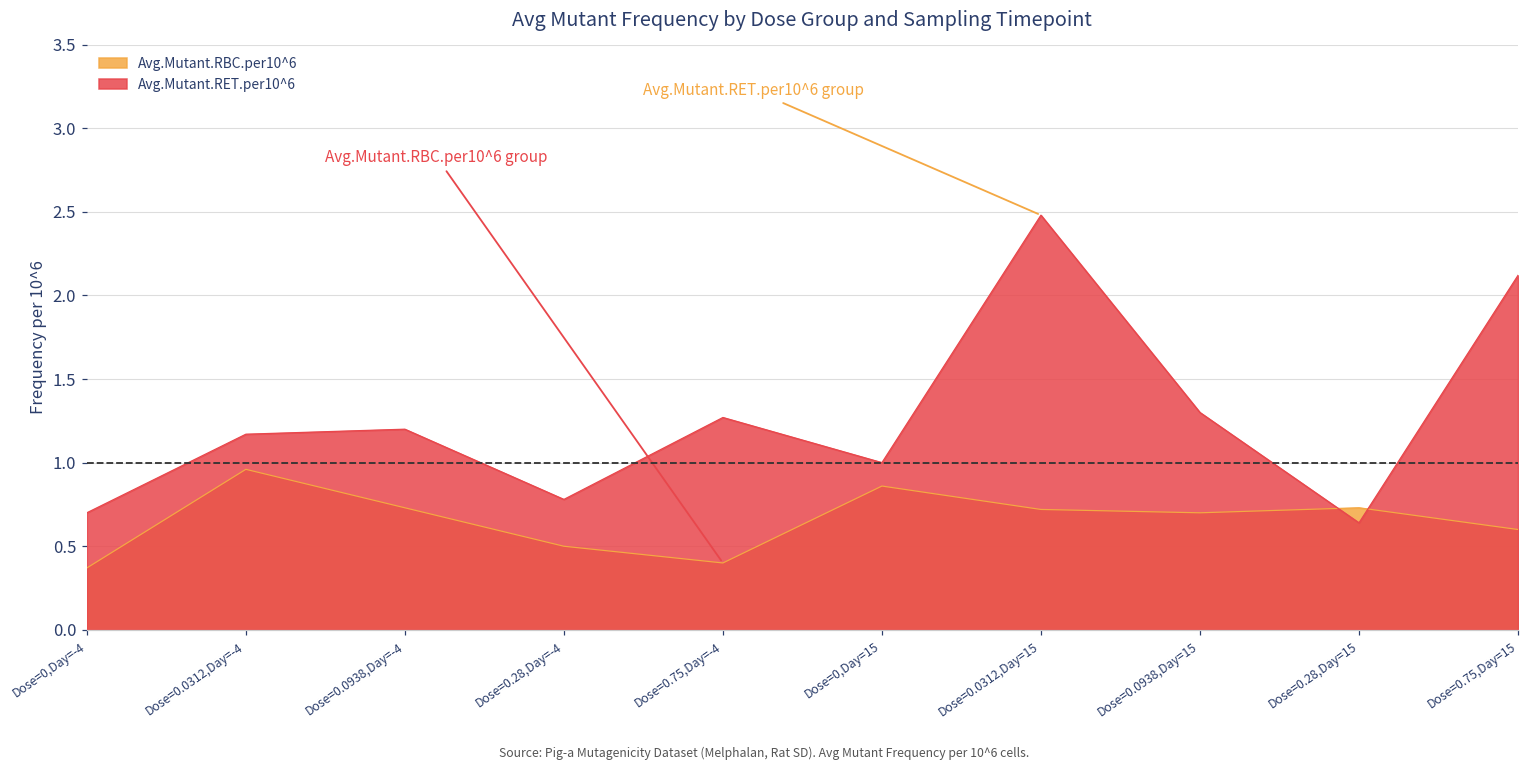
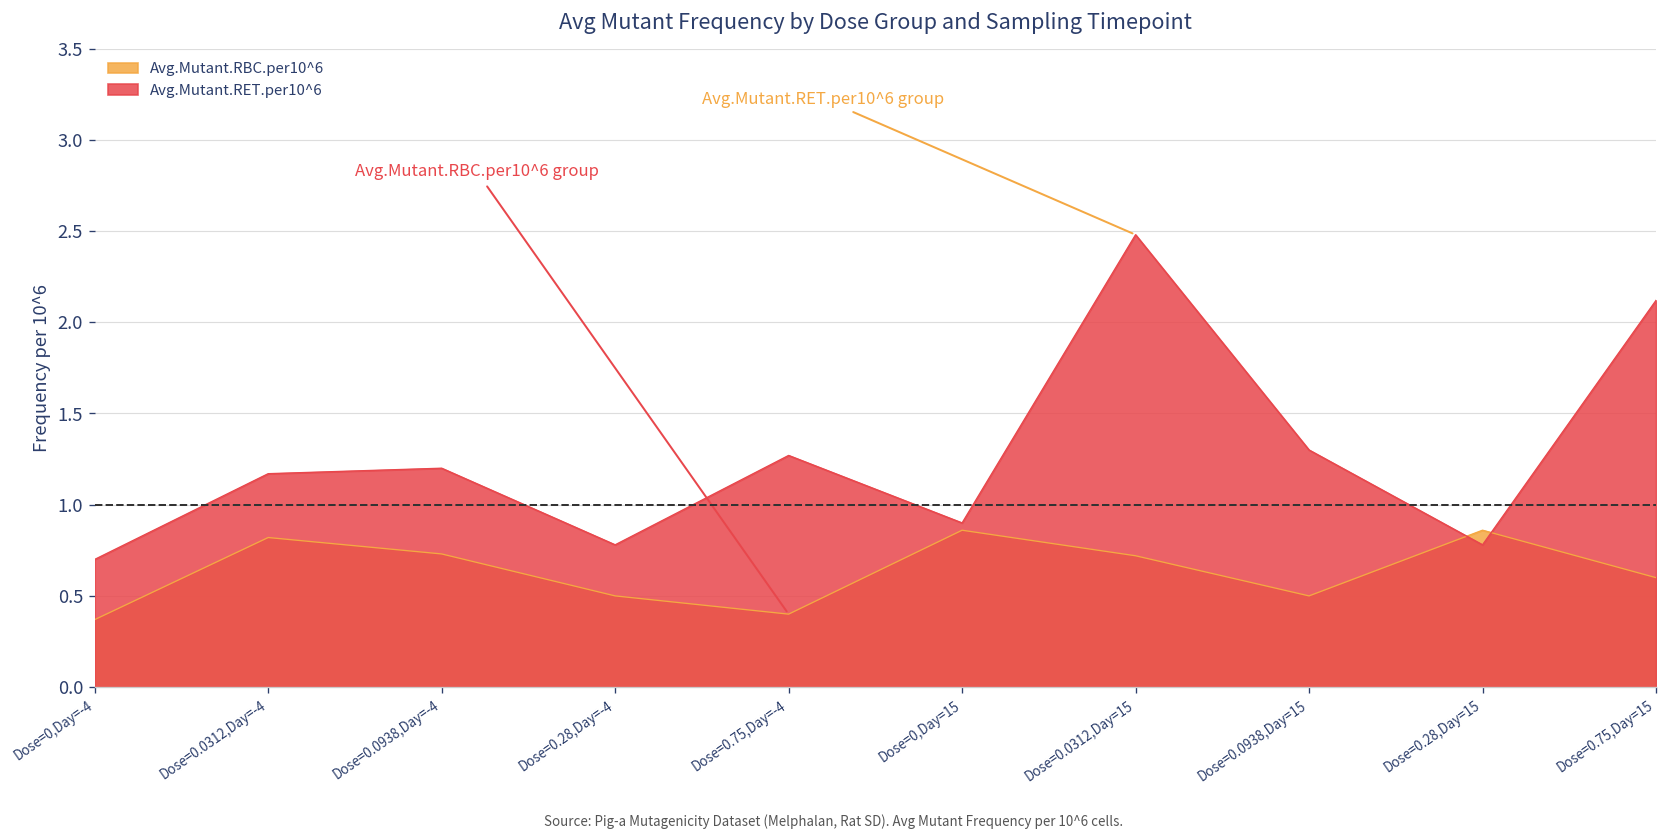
Avg.Mutant.RBC.per10^6, Dose=0.0312,Day=-4: 0.96 -> 0.82
Avg.Mutant.RET.per10^6, Dose=0,Day=15: 1.0 -> 0.9
Avg.Mutant.RBC.per10^6, Dose=0.0938,Day=15: 0.7 -> 0.5
Avg.Mutant.RBC.per10^6, Dose=0.28,Day=15: 0.73 -> 0.86
Avg.Mutant.RET.per10^6, Dose=0.28,Day=15: 0.64 -> 0.78
